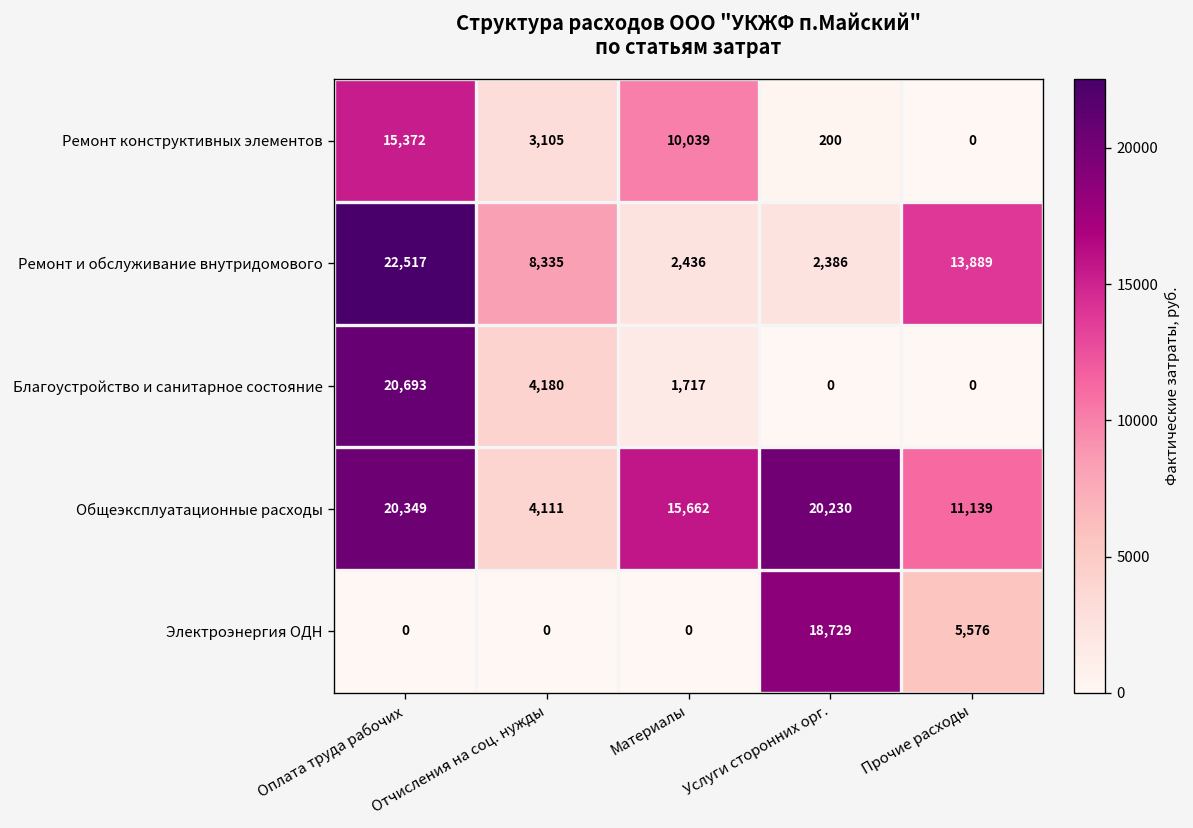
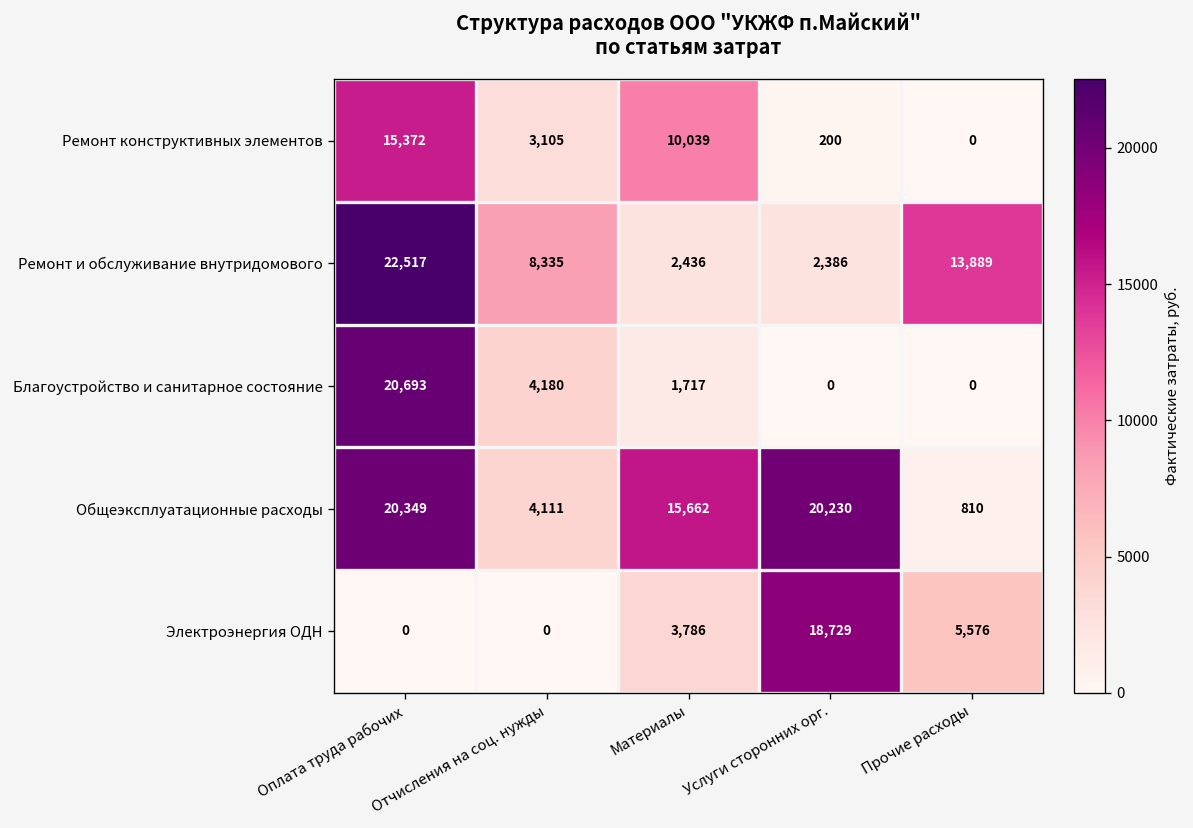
Общеэксплуатационные расходы, Прочие расходы: 11,139 -> 810
Электроэнергия ОДН, Материалы: 0 -> 3,786
